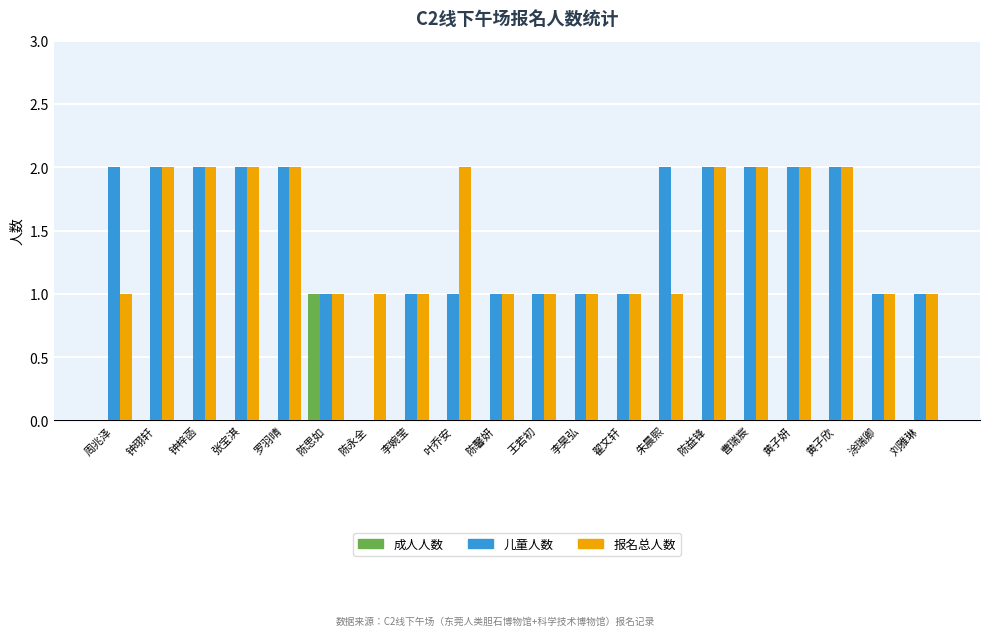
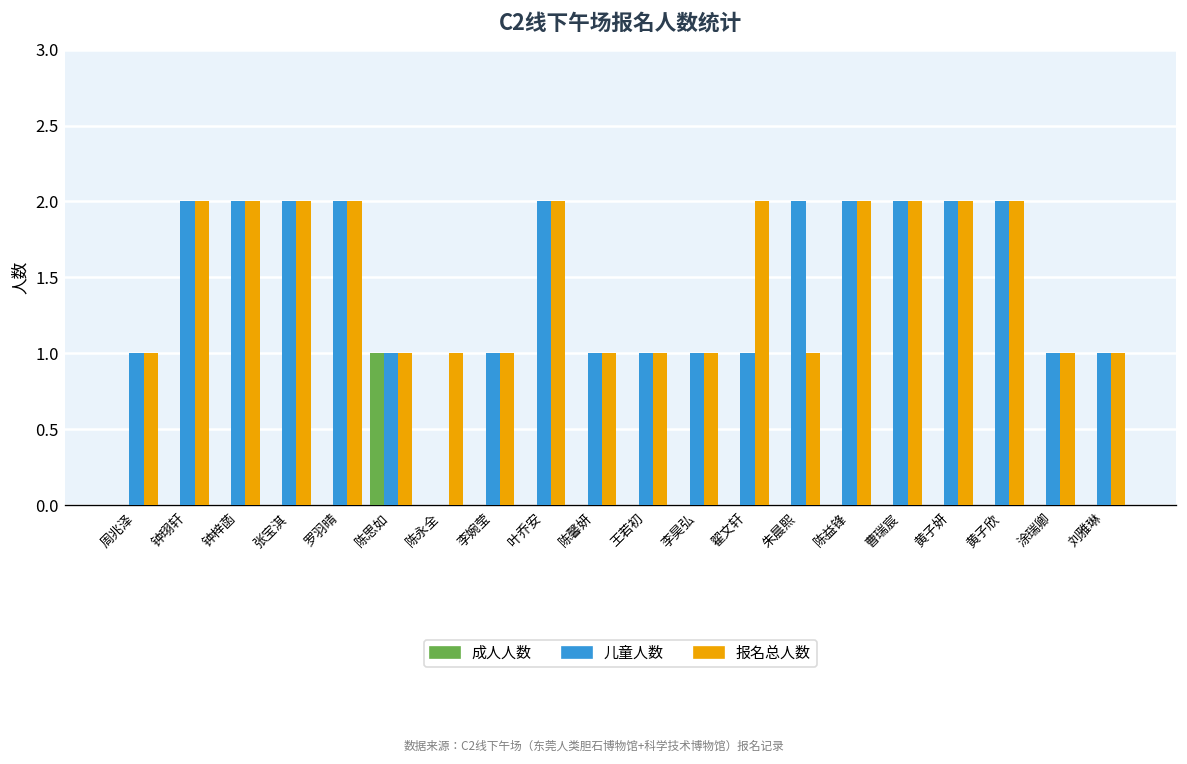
儿童人数, 周兆泽: 2 -> 1
儿童人数, 叶乔安: 1 -> 2
报名总人数, 翟文轩: 1 -> 2
